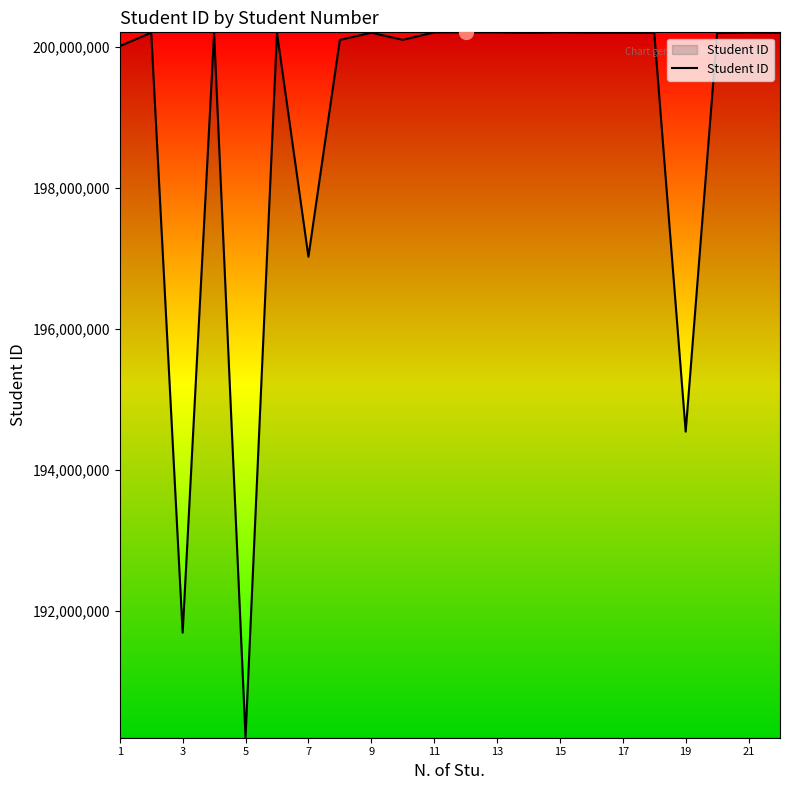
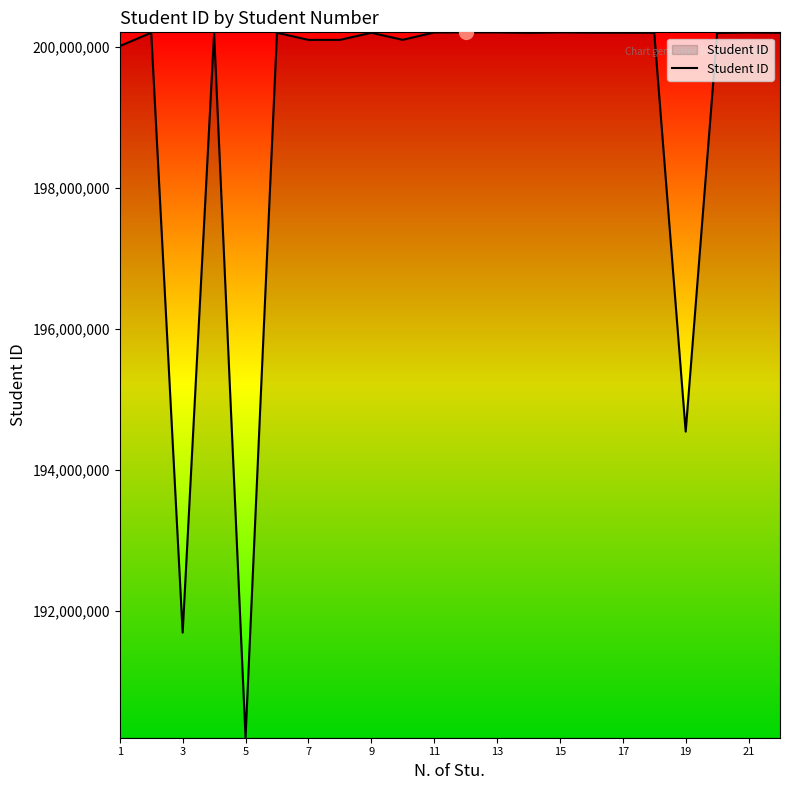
Student ID, 7: 197,000,000 -> 200,100,000
